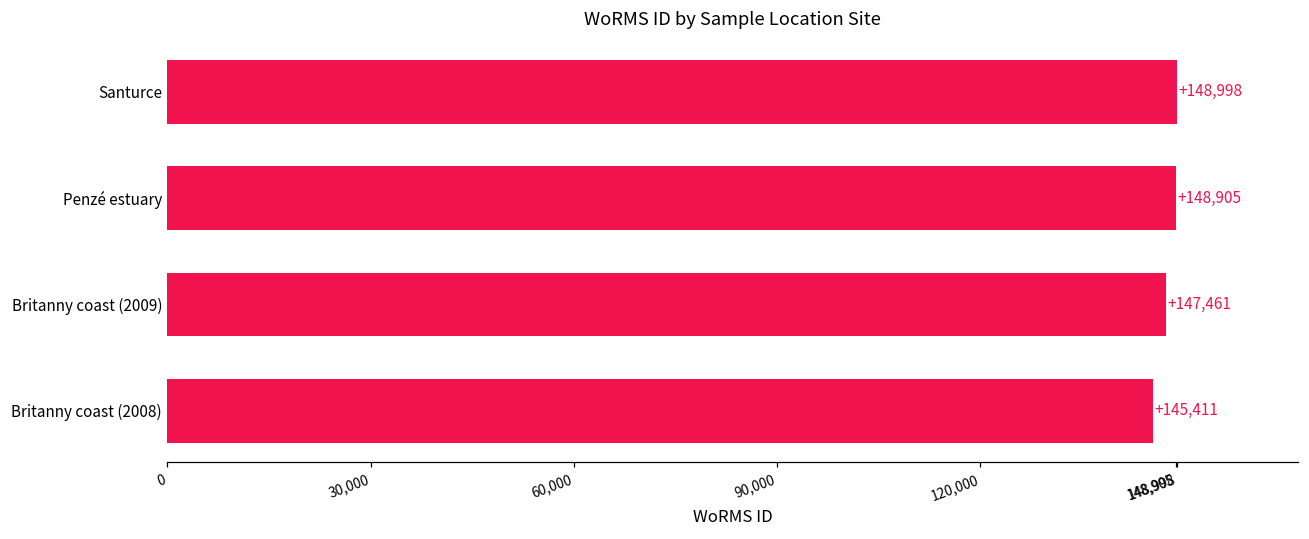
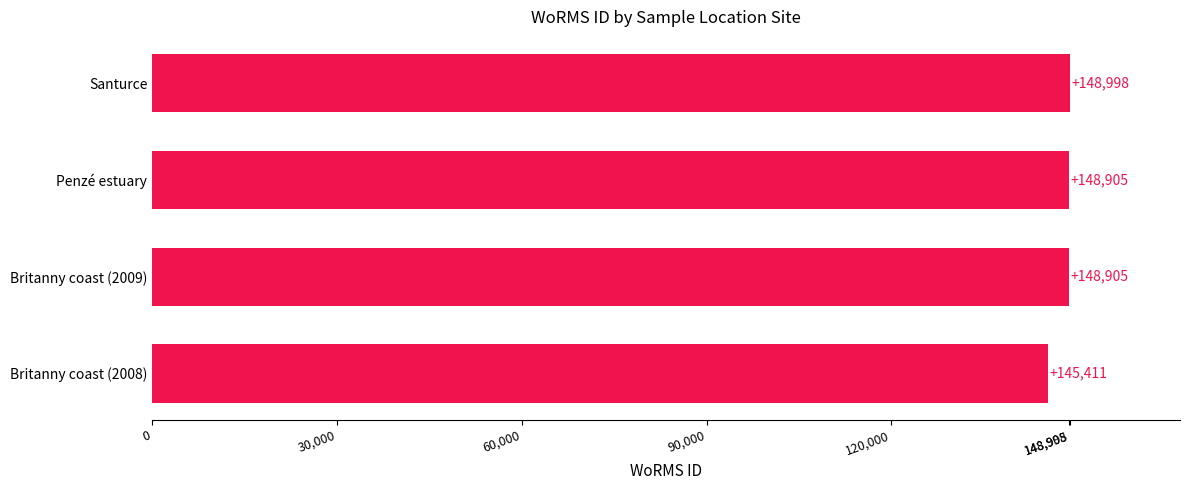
Britanny coast (2009): +147,461 -> +148,905
